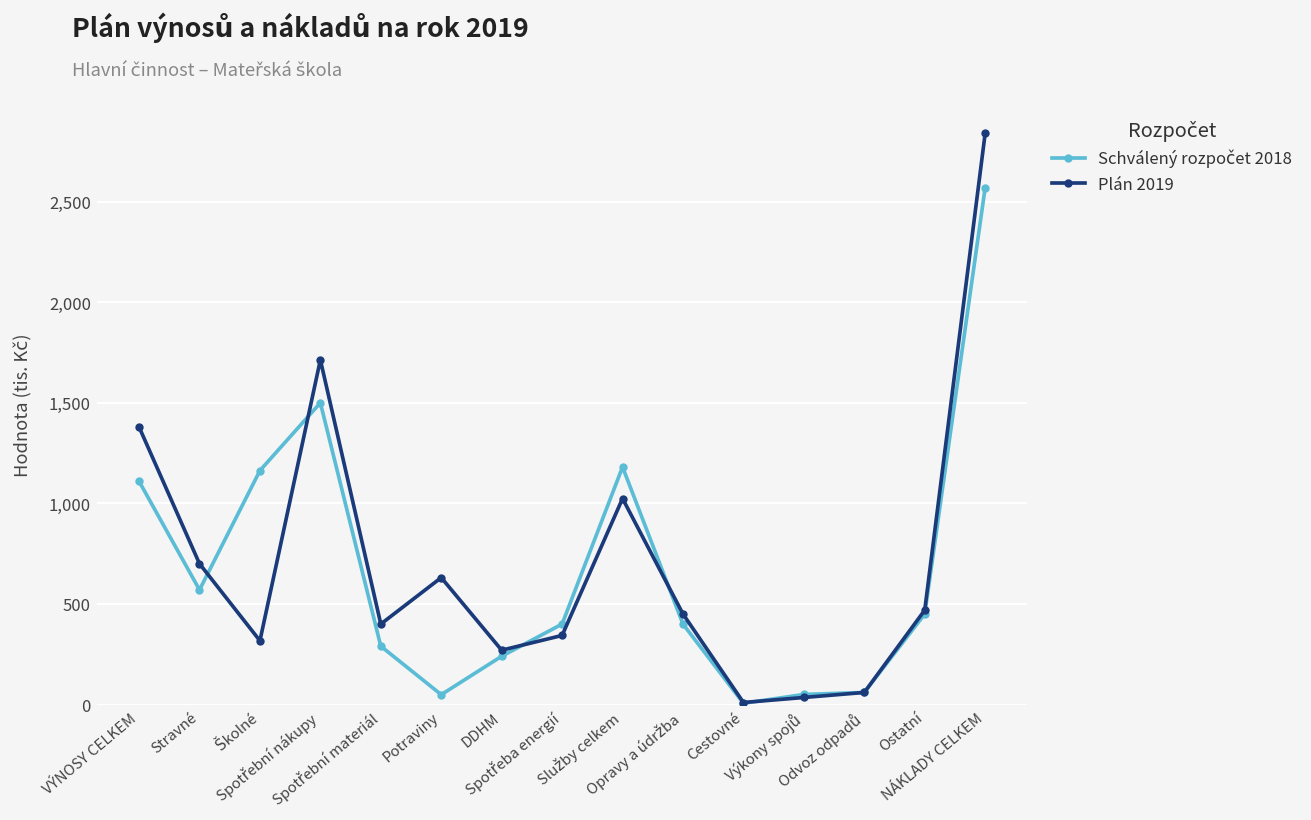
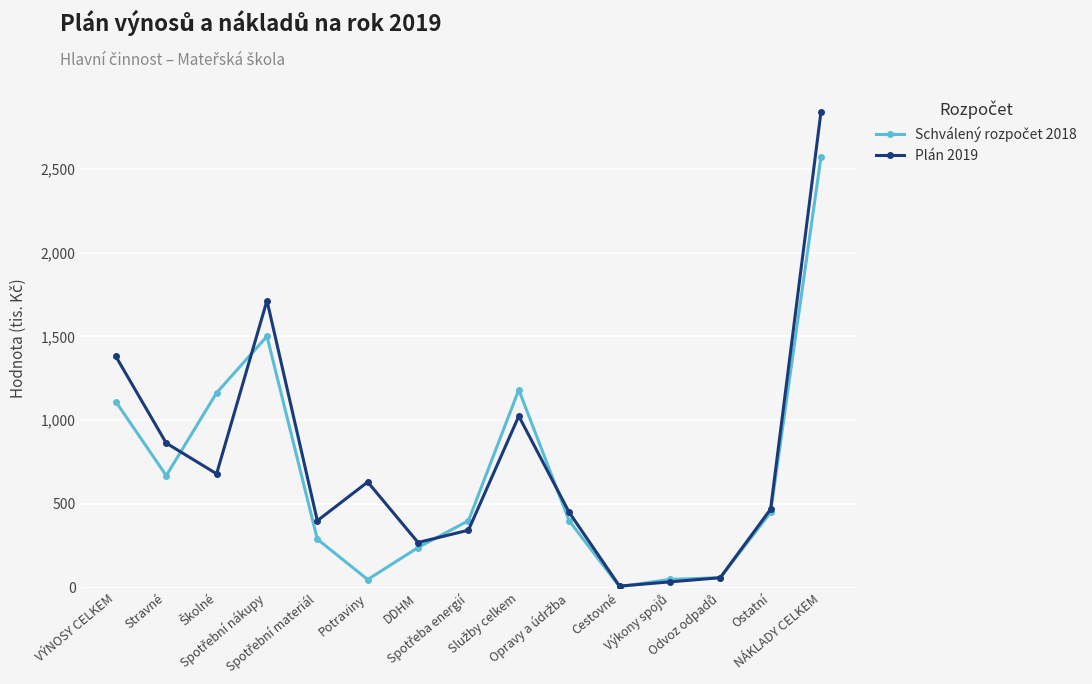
Schválený rozpočet 2018, Stravné: 570 -> 670
Plán 2019, Stravné: 700 -> 860
Plán 2019, Školné: 320 -> 680
